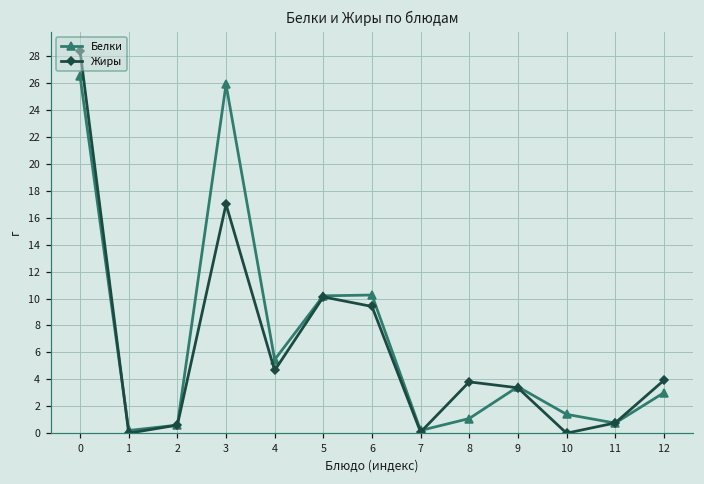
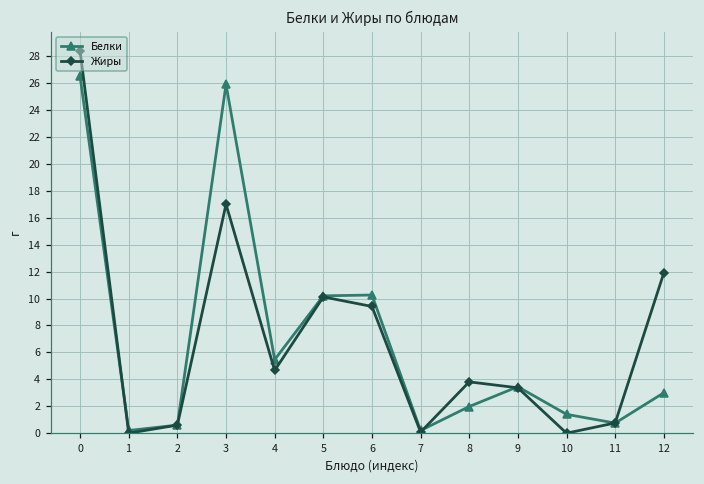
Белки, 8: 1.1 -> 2.0
Жиры, 12: 3.9 -> 11.9
